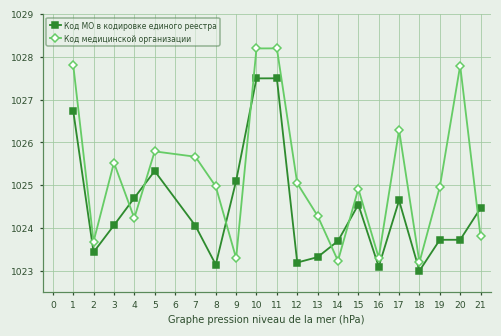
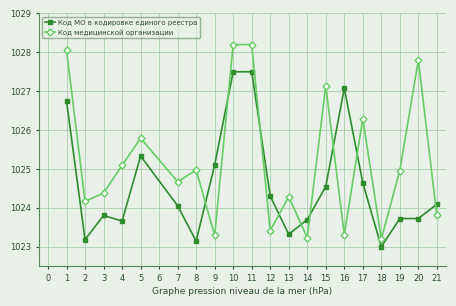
Код медицинской организации, 1: 1027.8 -> 1028.1
Код МО в кодировке единого реестра, 2: 1023.4 -> 1023.2
Код медицинской организации, 2: 1023.7 -> 1024.2
Код МО в кодировке единого реестра, 3: 1024.1 -> 1023.8
Код медицинской организации, 3: 1025.5 -> 1024.4
Код МО в кодировке единого реестра, 4: 1024.7 -> 1023.7
Код медицинской организации, 4: 1024.2 -> 1025.1
Код медицинской организации, 7: 1025.7 -> 1024.7
Код МО в кодировке единого реестра, 12: 1023.2 -> 1024.3
Код медицинской организации, 12: 1025.0 -> 1023.4
Код медицинской организации, 15: 1024.9 -> 1027.1
Код МО в кодировке единого реестра, 16: 1023.1 -> 1027.1
Код МО в кодировке единого реестра, 21: 1024.5 -> 1024.1
